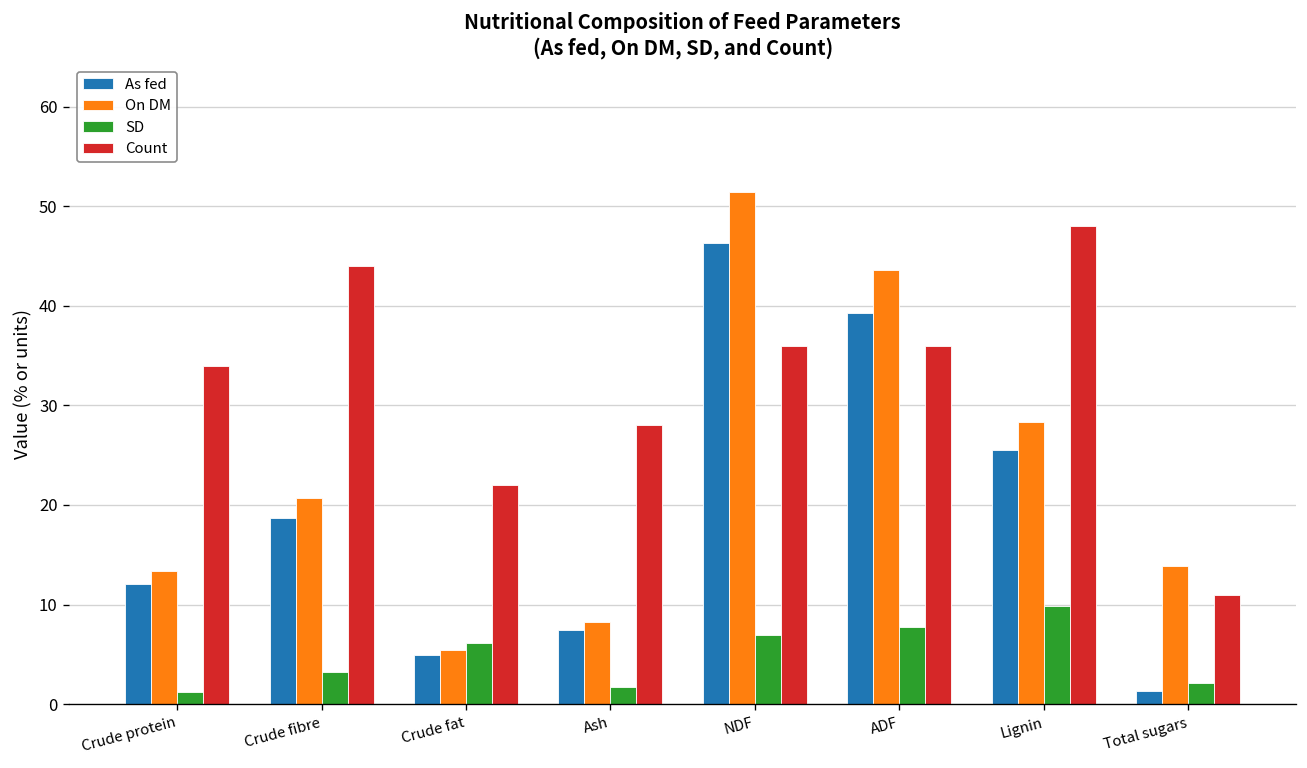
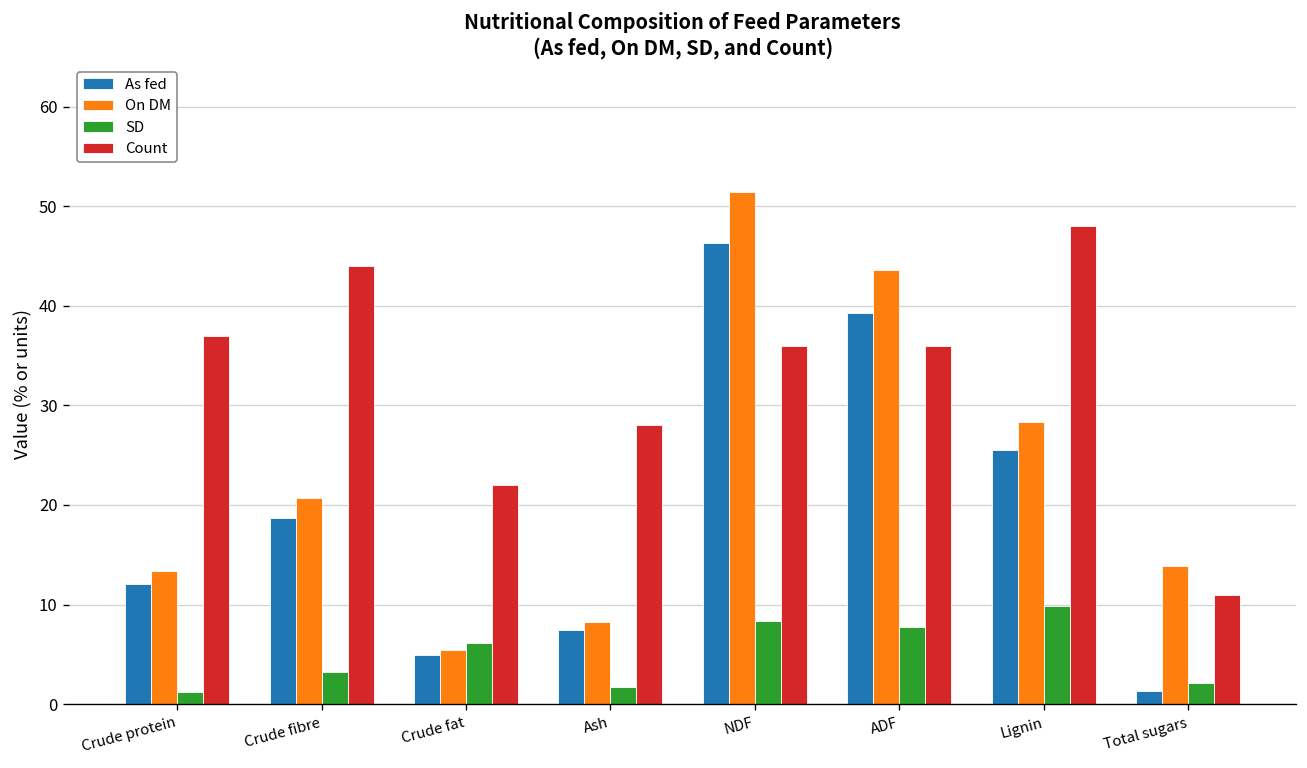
Count, Crude protein: 34 -> 37
SD, NDF: 7 -> 8
